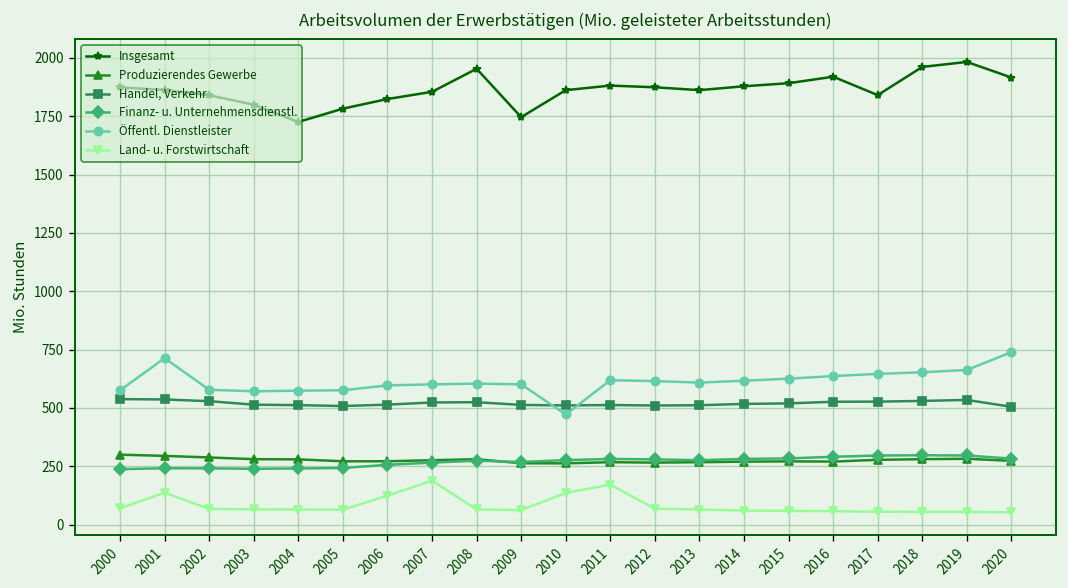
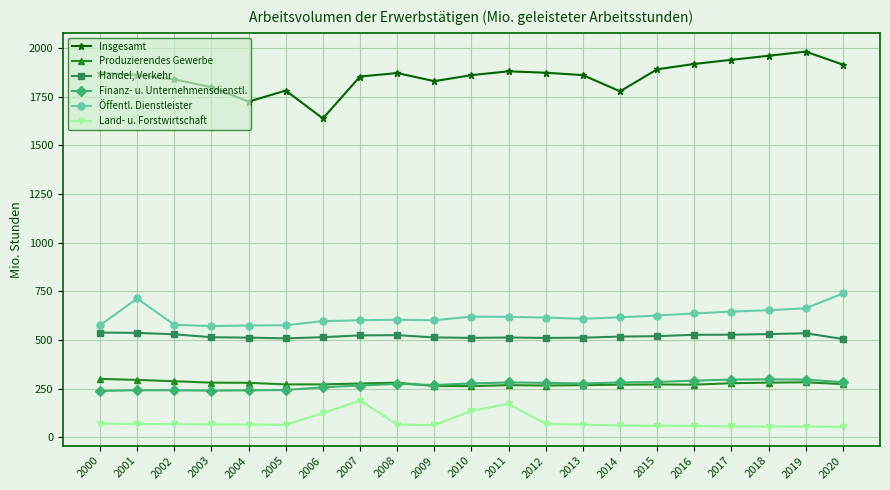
Land- u. Forstwirtschaft, 2001: 140 -> 70
Insgesamt, 2006: 1820 -> 1640
Insgesamt, 2008: 1950 -> 1870
Insgesamt, 2009: 1750 -> 1830
Öffentl. Dienstleister, 2010: 470 -> 620
Insgesamt, 2014: 1880 -> 1780
Insgesamt, 2017: 1840 -> 1940
